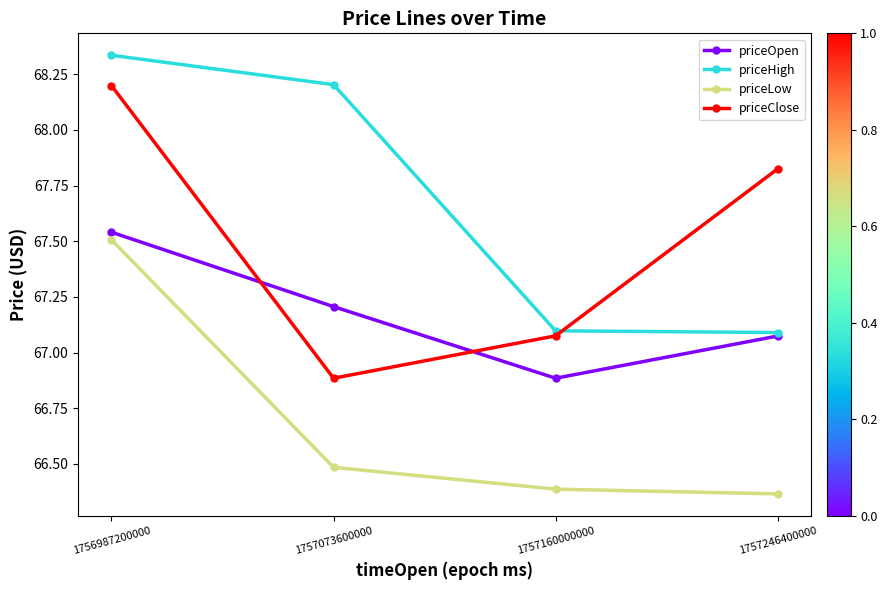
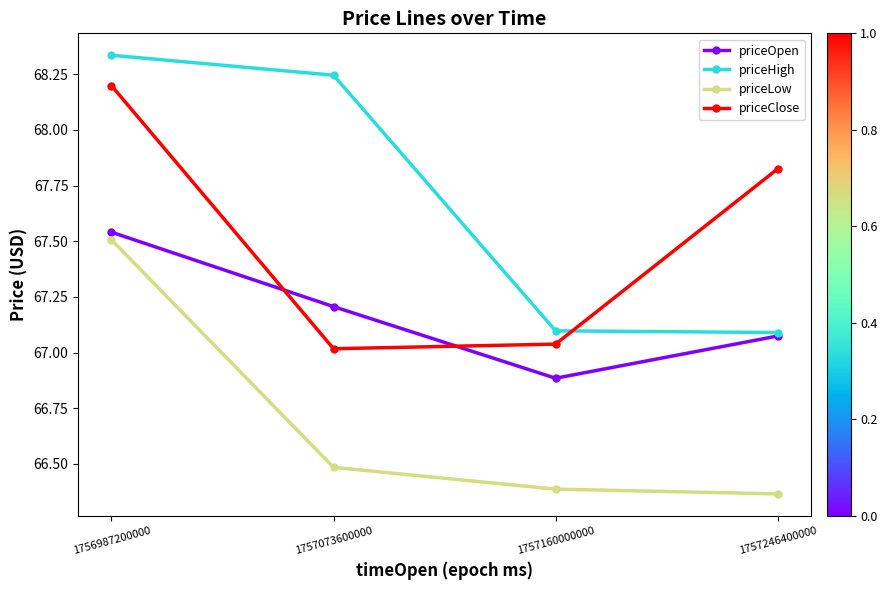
priceHigh, 1757073600000: 68.20 -> 68.25
priceClose, 1757073600000: 66.88 -> 67.02
priceClose, 1757160000000: 67.07 -> 67.04
